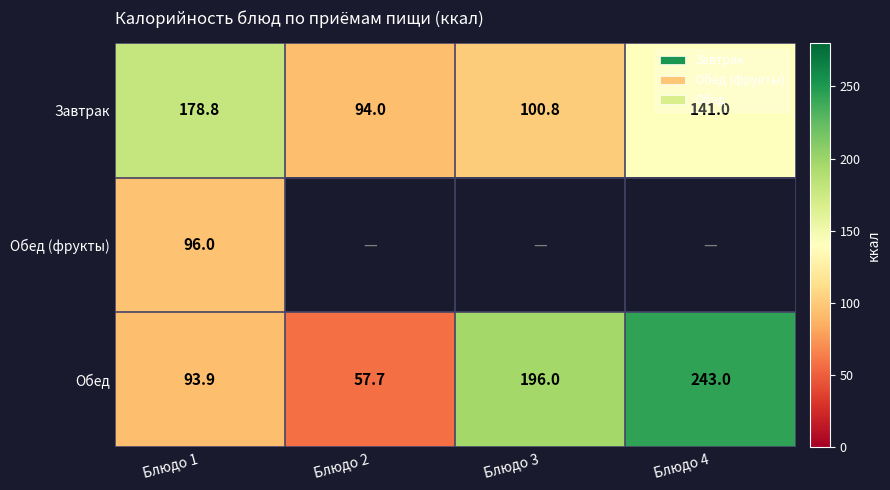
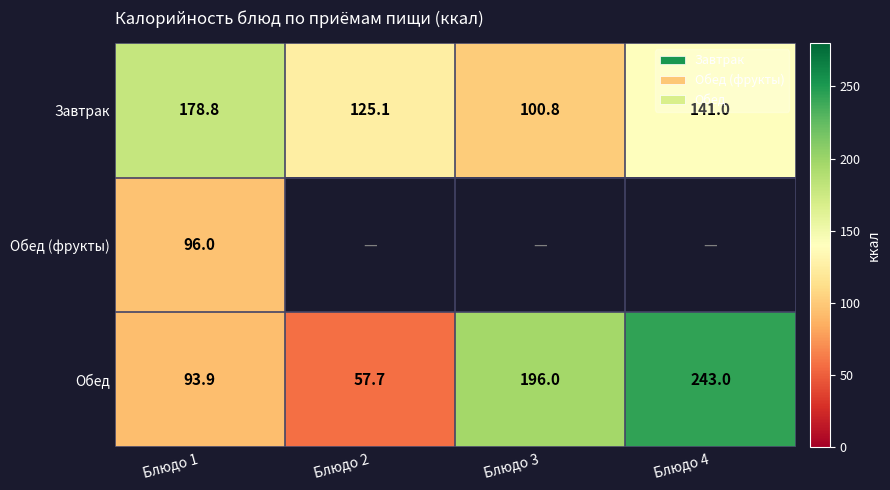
Завтрак, Блюдо 2: 94.0 -> 125.1
